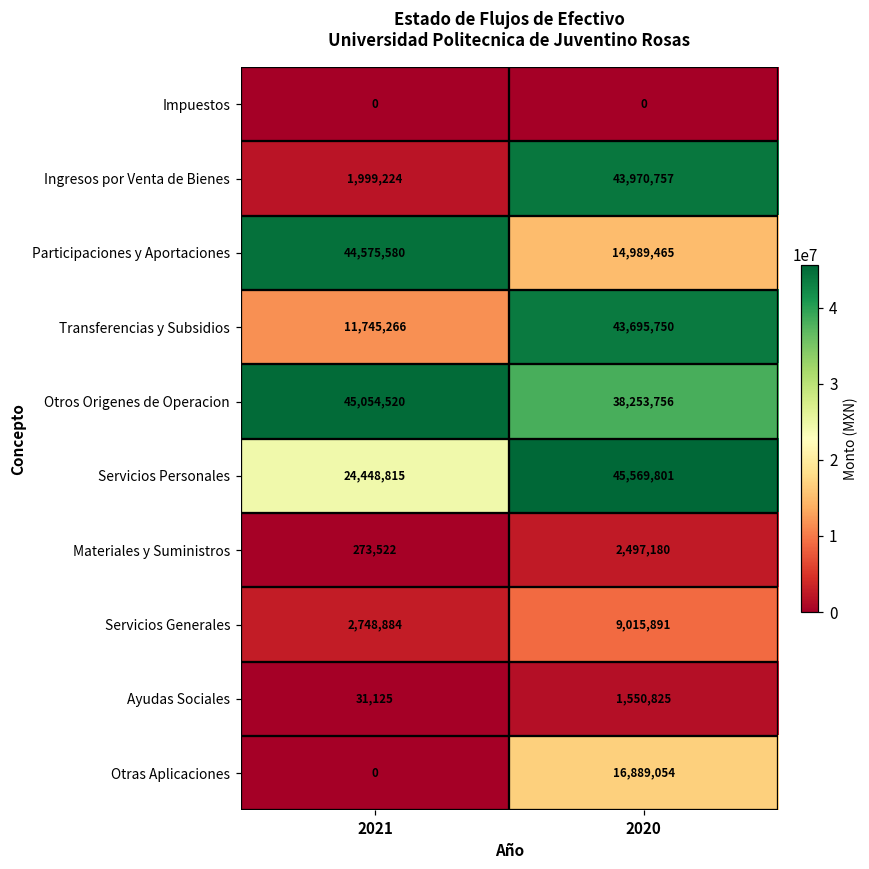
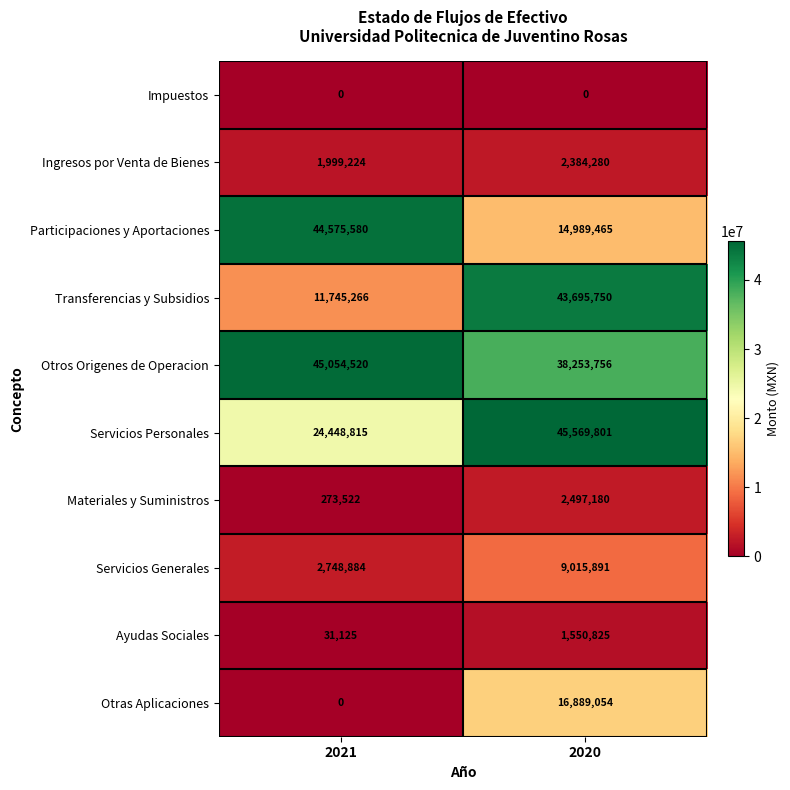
Ingresos por Venta de Bienes, 2020: 43,970,757 -> 2,384,280
